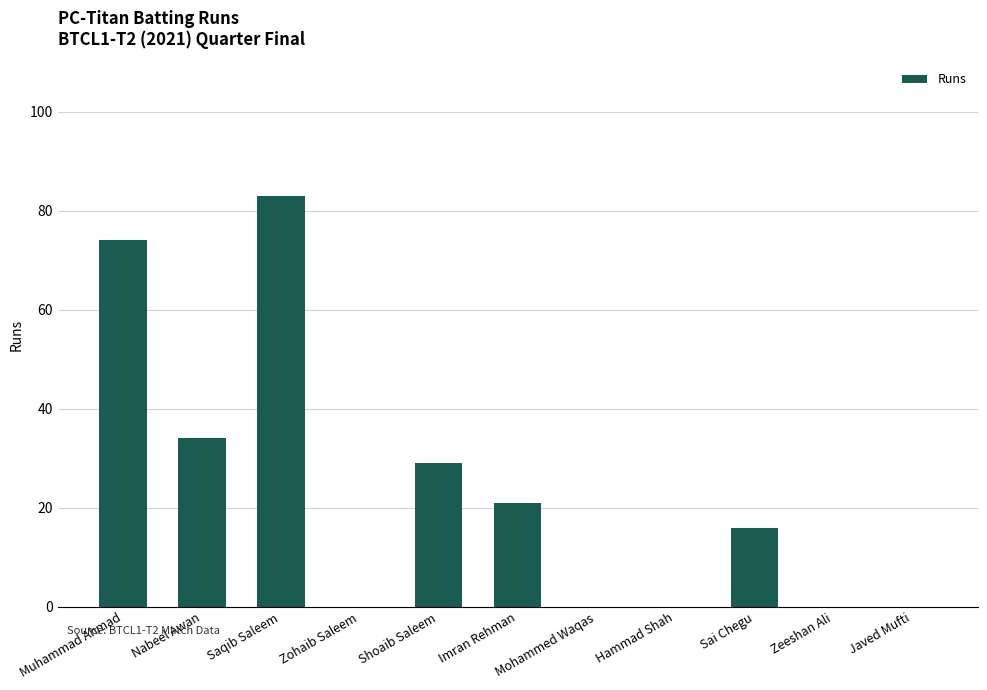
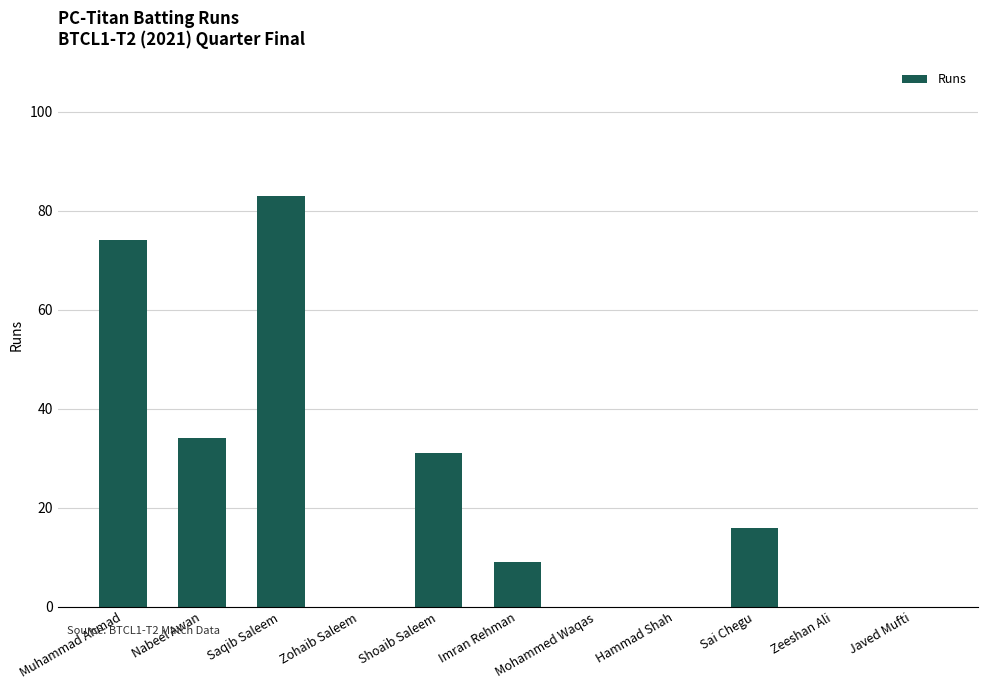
Shoaib Saleem: 29 -> 31
Imran Rehman: 21 -> 9
